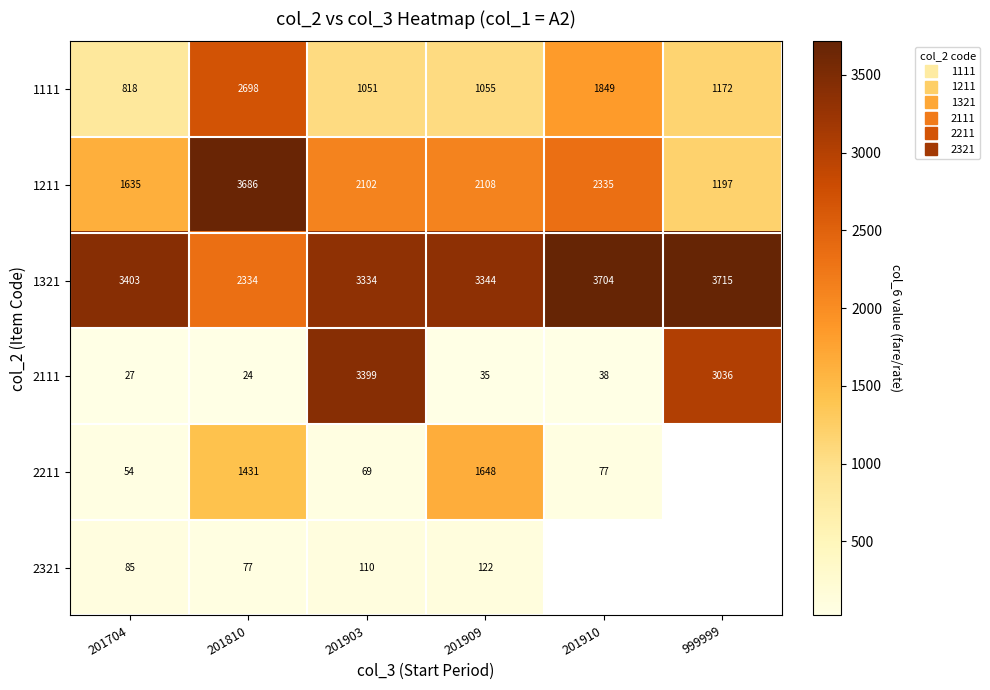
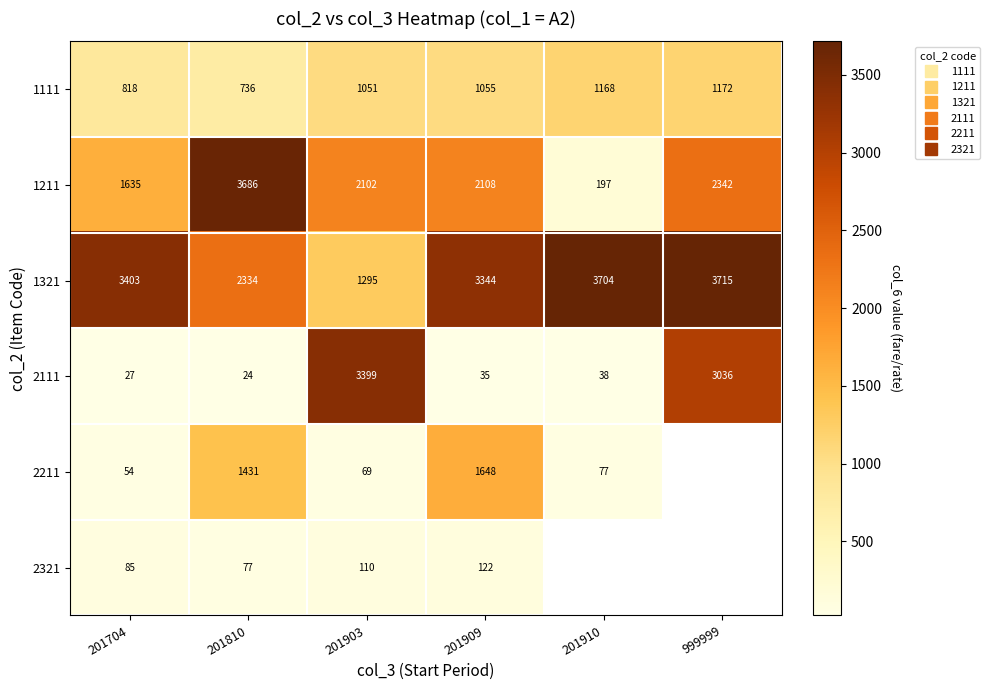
1111, 201810: 2698 -> 736
1111, 201910: 1849 -> 1168
1211, 201910: 2335 -> 197
1211, 999999: 1197 -> 2342
1321, 201903: 3334 -> 1295
